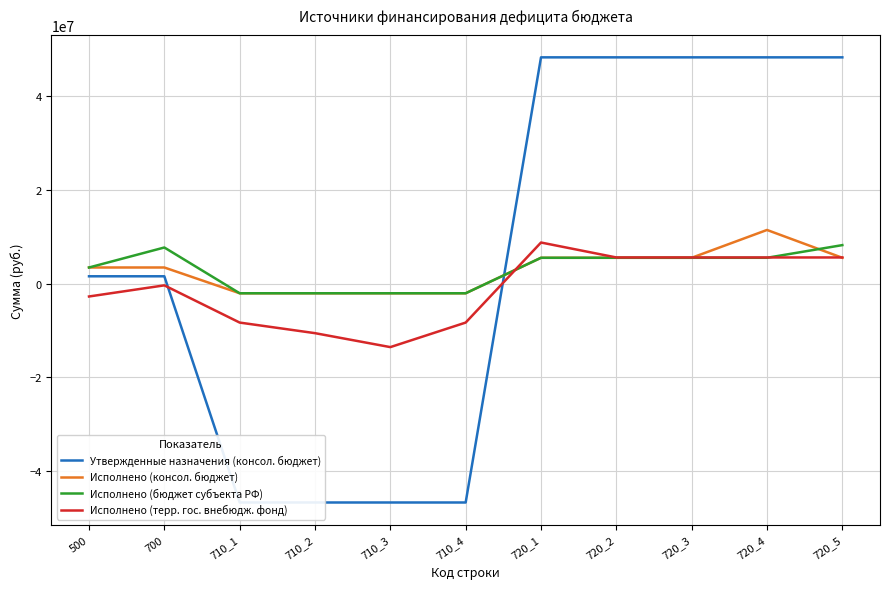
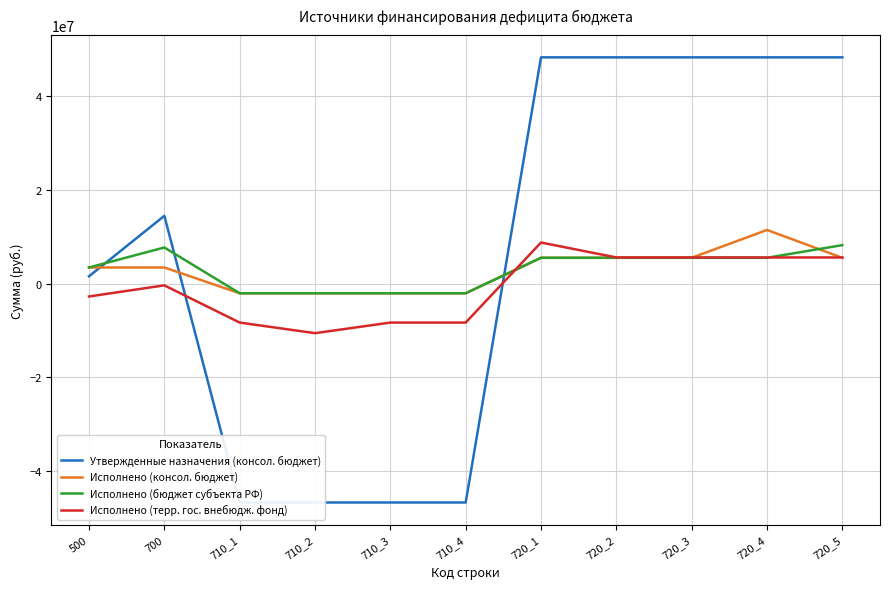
Утвержденные назначения (консол. бюджет), 700: 2000000 -> 14000000
Исполнено (терр. гос. внебюдж. фонд), 710_3: -14000000 -> -8000000
